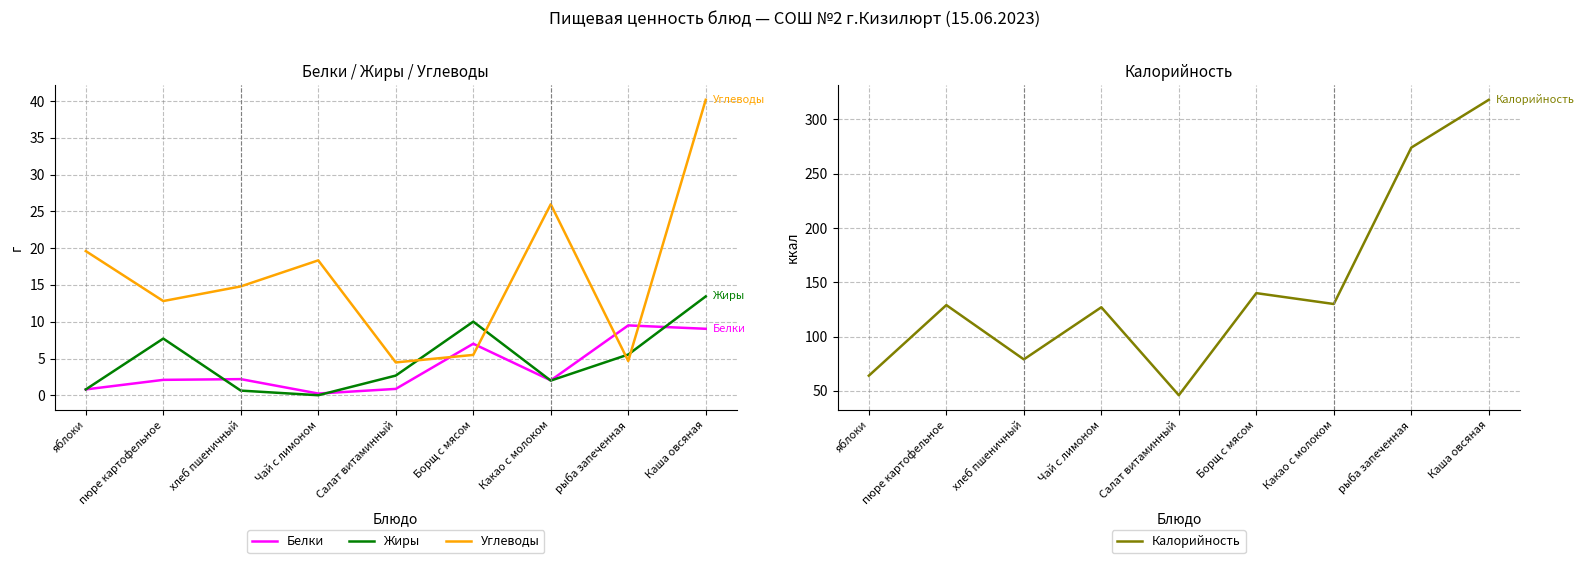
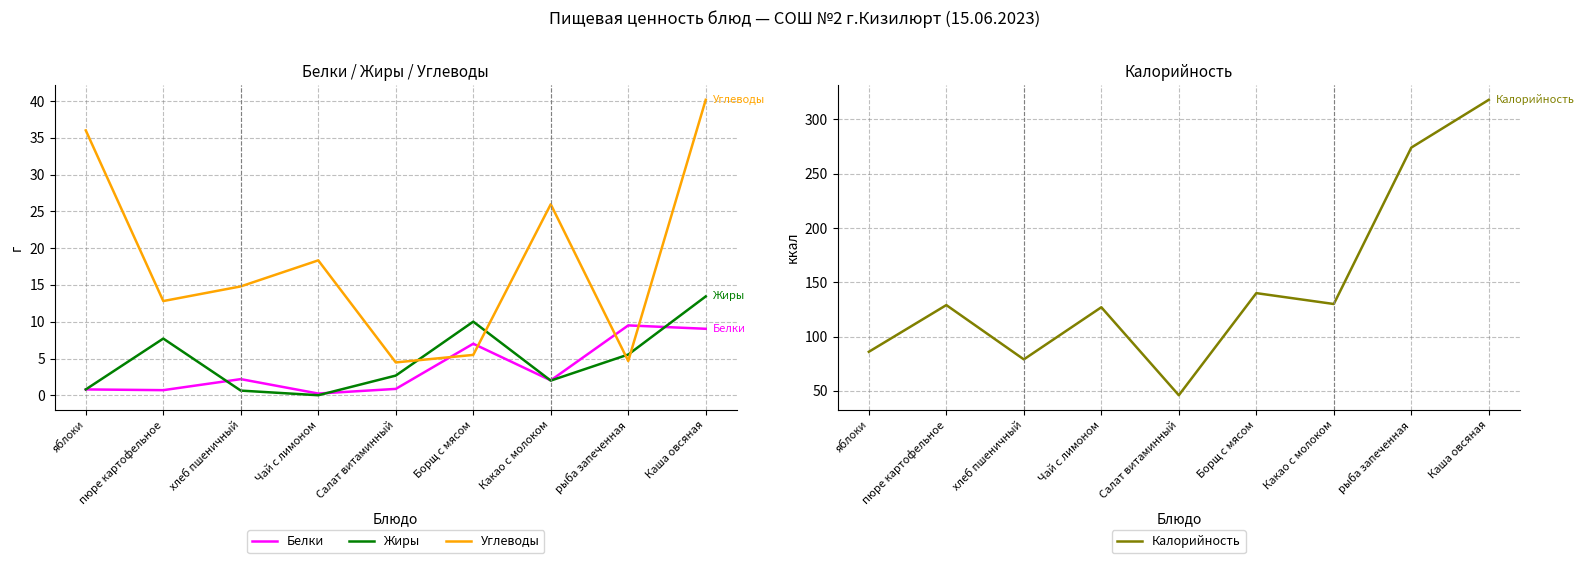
Белки / Жиры / Углеводы, Углеводы, яблоки: 20 -> 36
Белки / Жиры / Углеводы, Белки, пюре картофельное: 2 -> 1
Калорийность, яблоки: 64 -> 86
